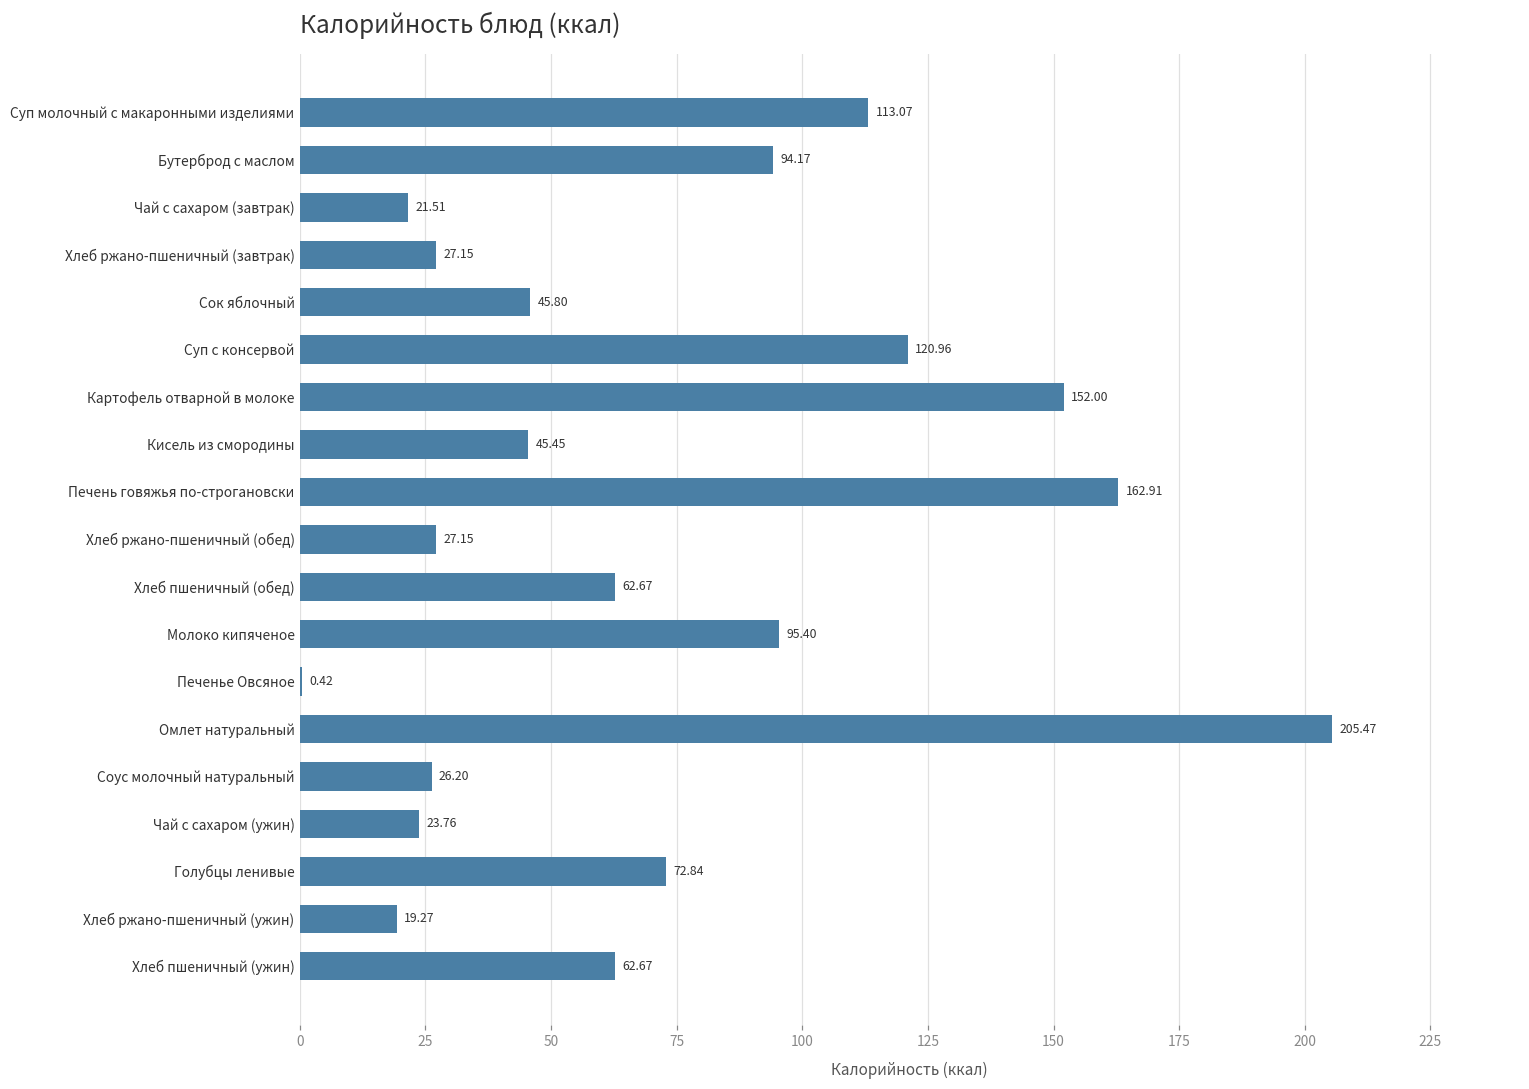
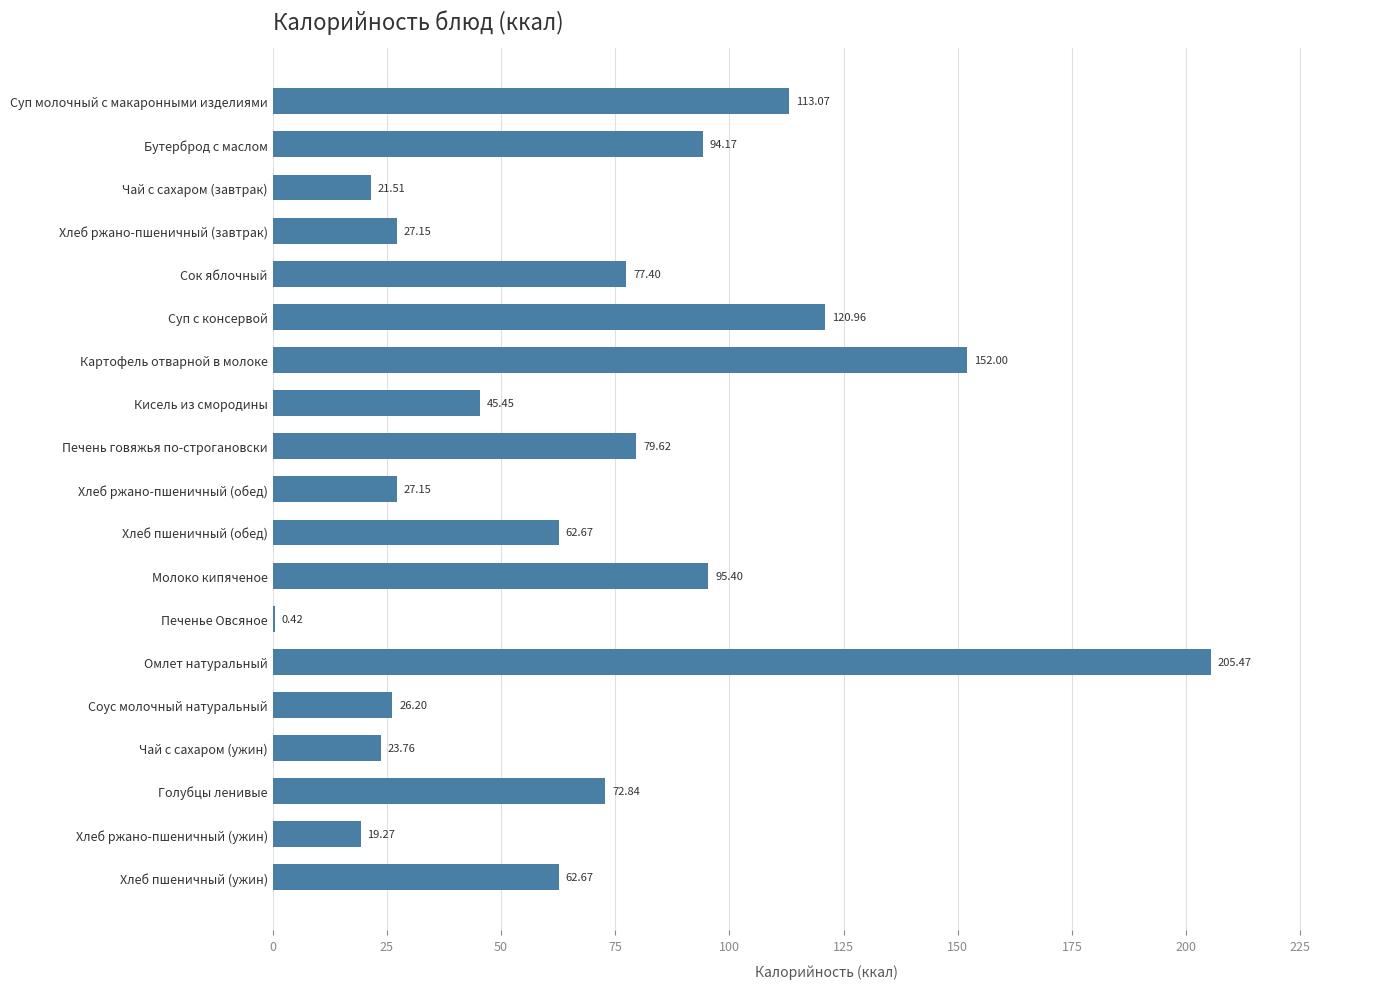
Сок яблочный: 45.80 -> 77.40
Печень говяжья по-строгановски: 162.91 -> 79.62
